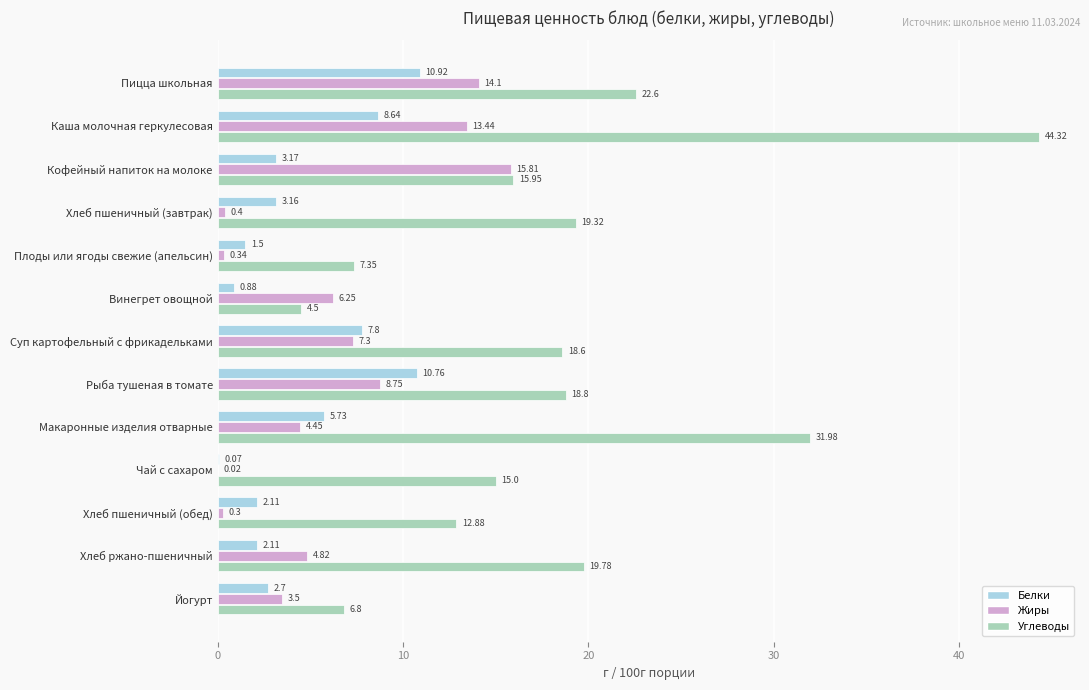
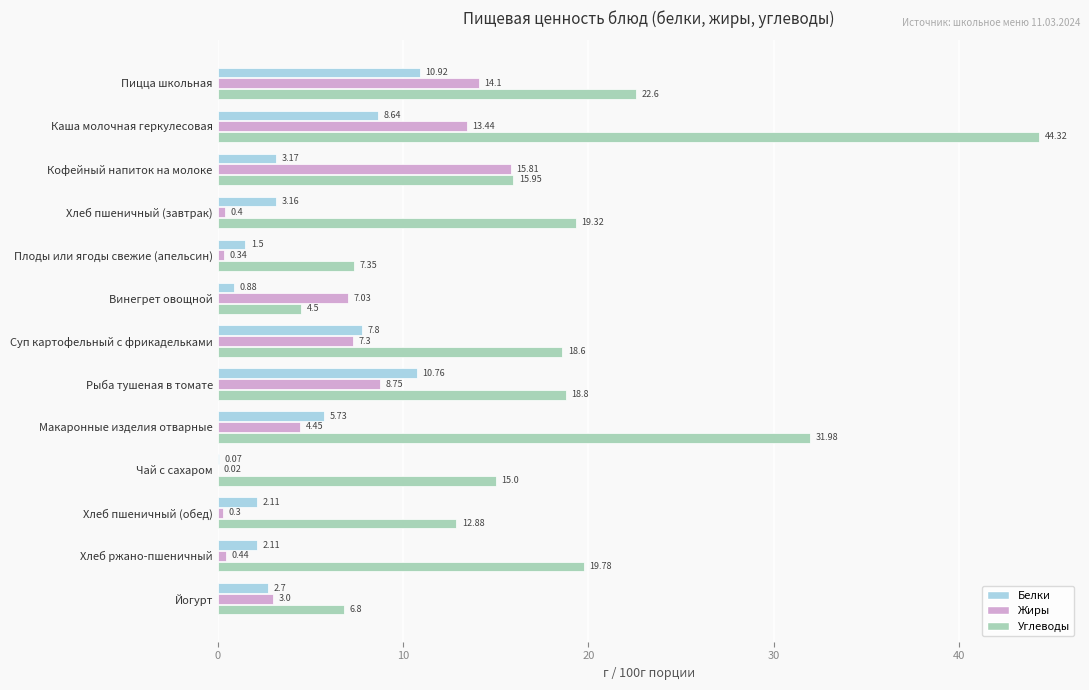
Жиры, Винегрет овощной: 6.25 -> 7.03
Жиры, Хлеб ржано-пшеничный: 4.82 -> 0.44
Жиры, Йогурт: 3.5 -> 3.0
